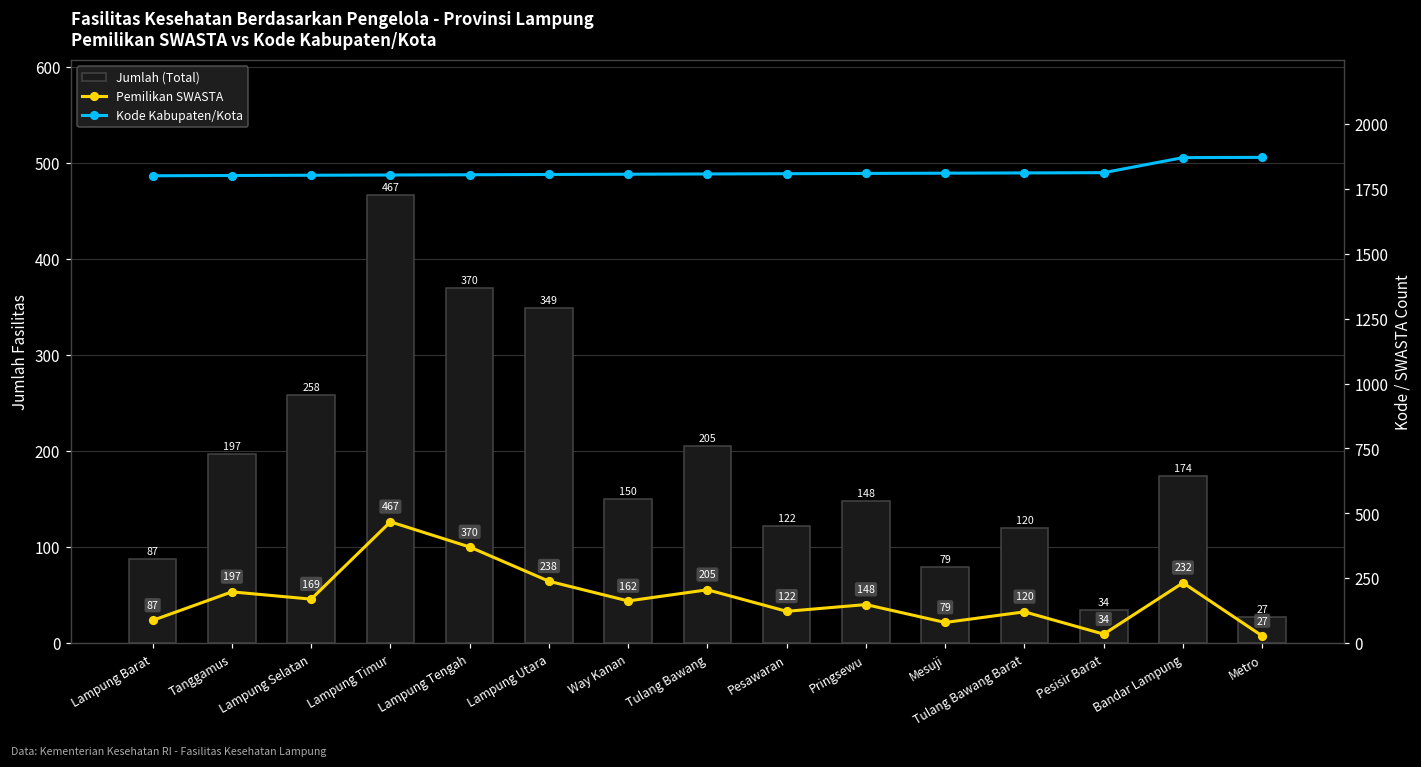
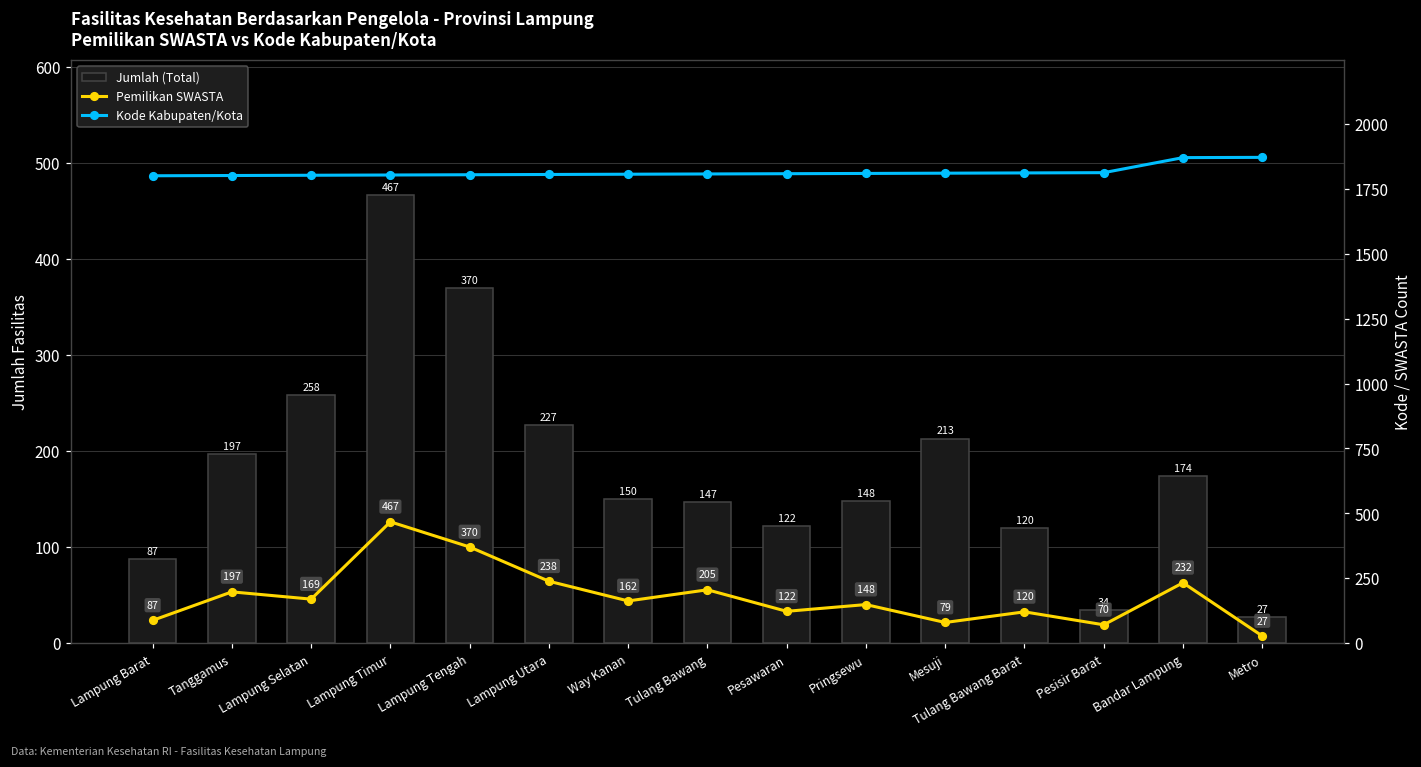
Jumlah (Total), Lampung Utara: 349 -> 227
Jumlah (Total), Tulang Bawang: 205 -> 147
Jumlah (Total), Mesuji: 79 -> 213
Pemilikan SWASTA, Pesisir Barat: 34 -> 70
